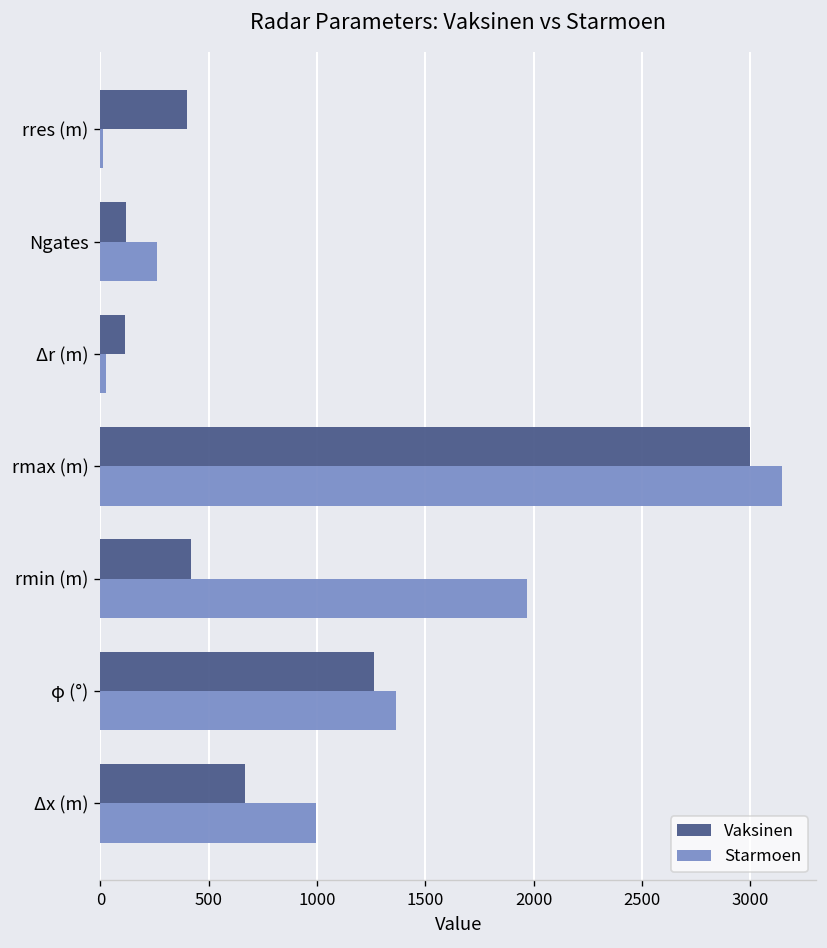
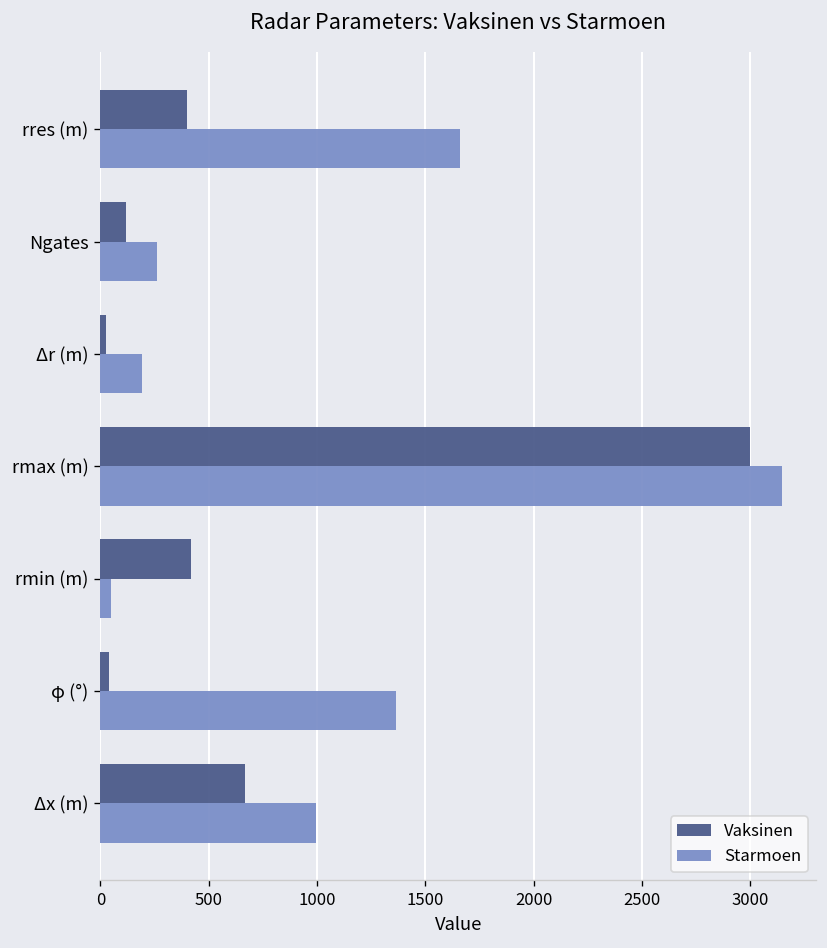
Starmoen, rres (m): 10 -> 1660
Vaksinen, Δr (m): 110 -> 30
Starmoen, Δr (m): 30 -> 190
Starmoen, rmin (m): 1970 -> 50
Vaksinen, φ (°): 1260 -> 40
